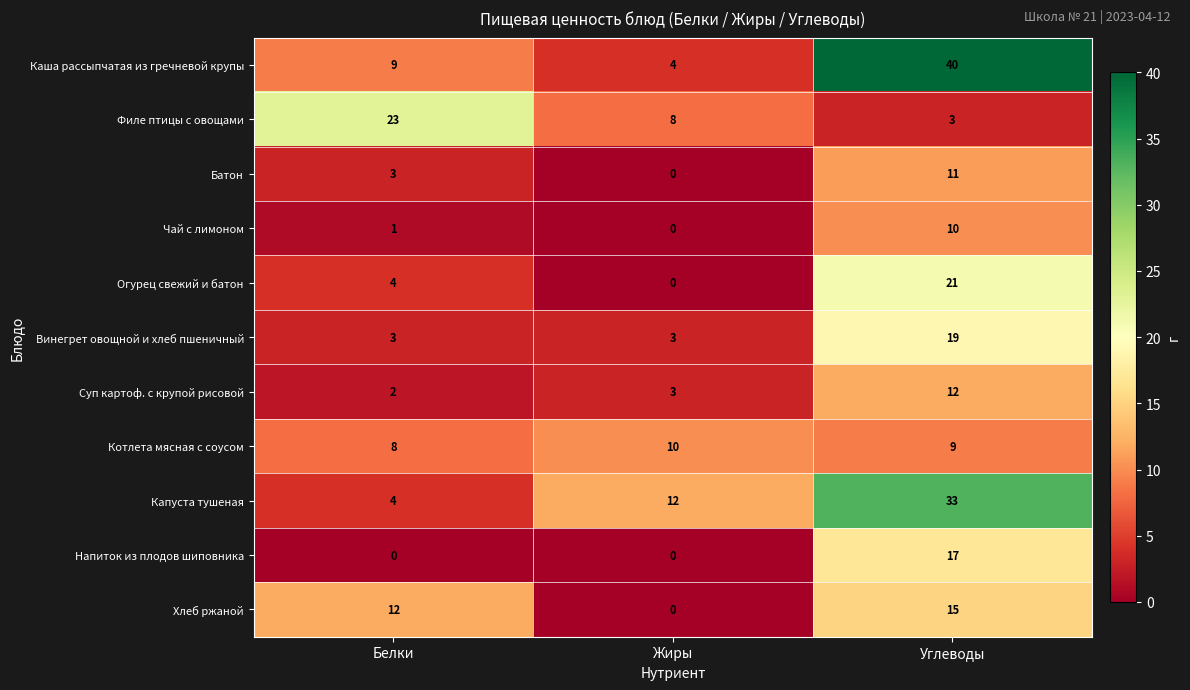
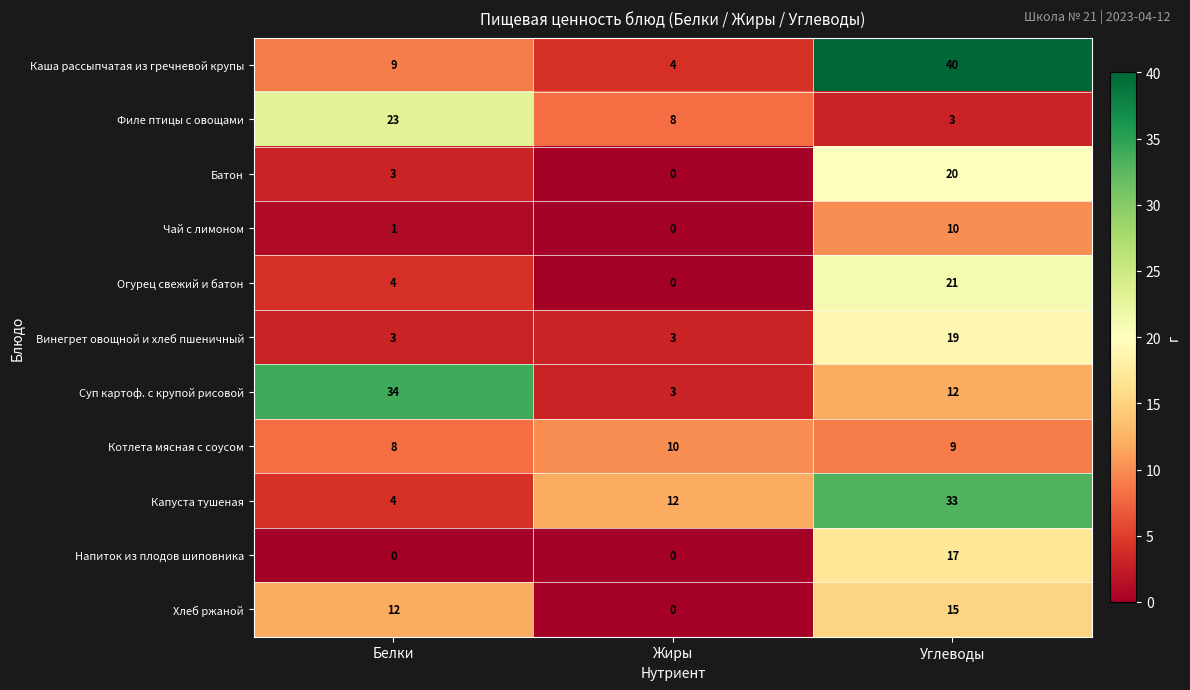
Батон, Углеводы: 11 -> 20
Суп картоф. с крупой рисовой, Белки: 2 -> 34
